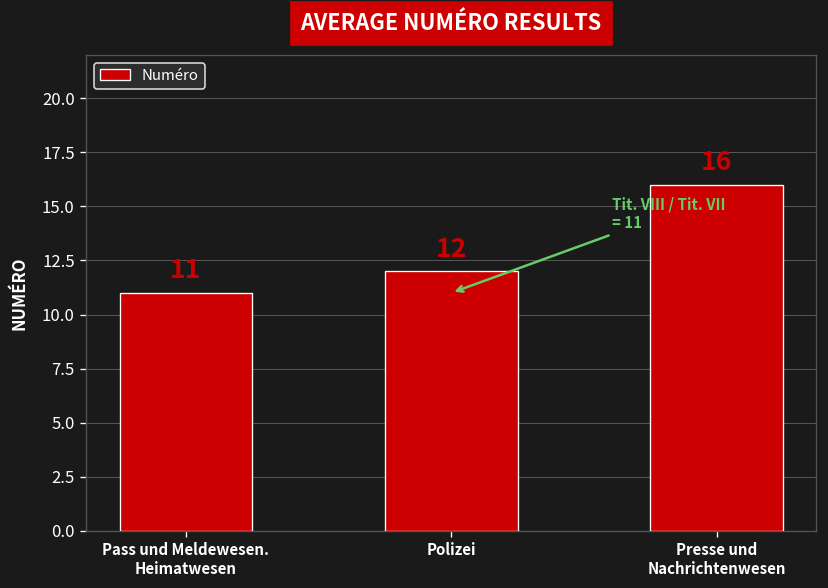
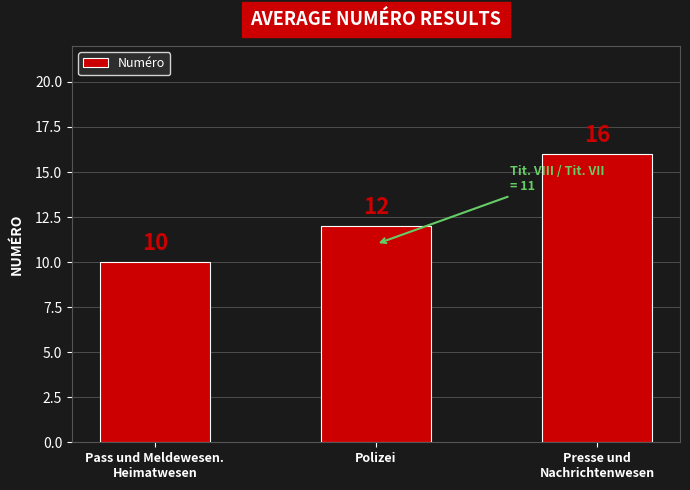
Pass und Meldewesen. Heimatwesen: 11 -> 10
